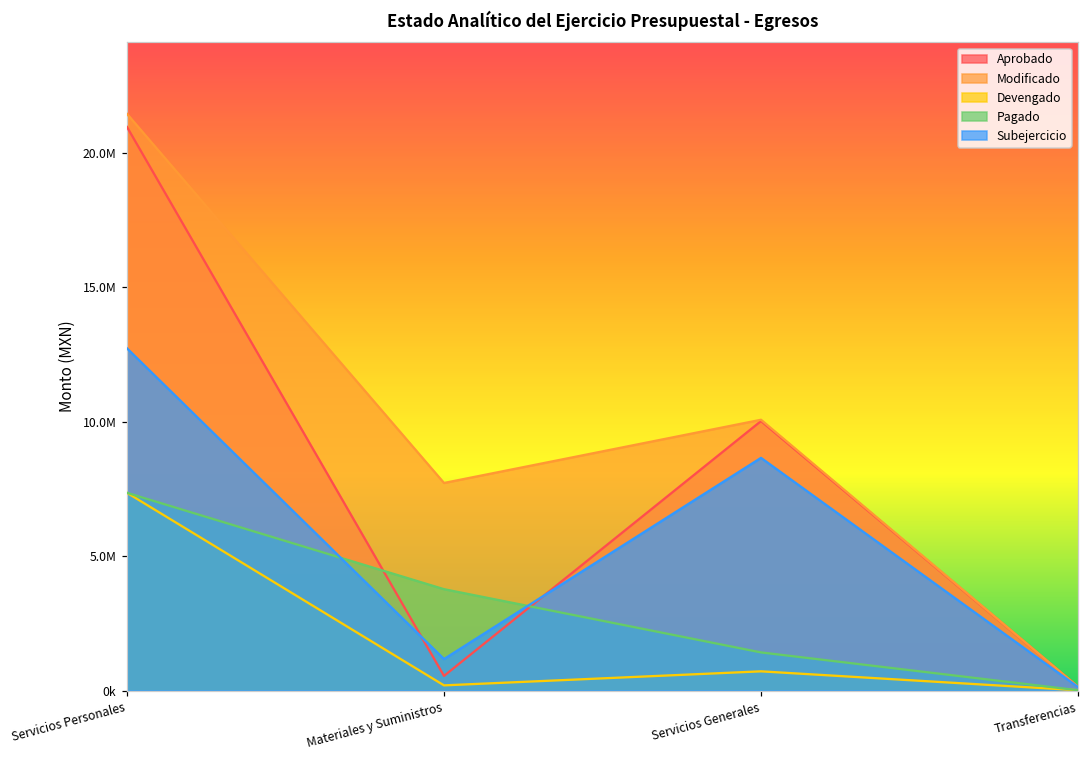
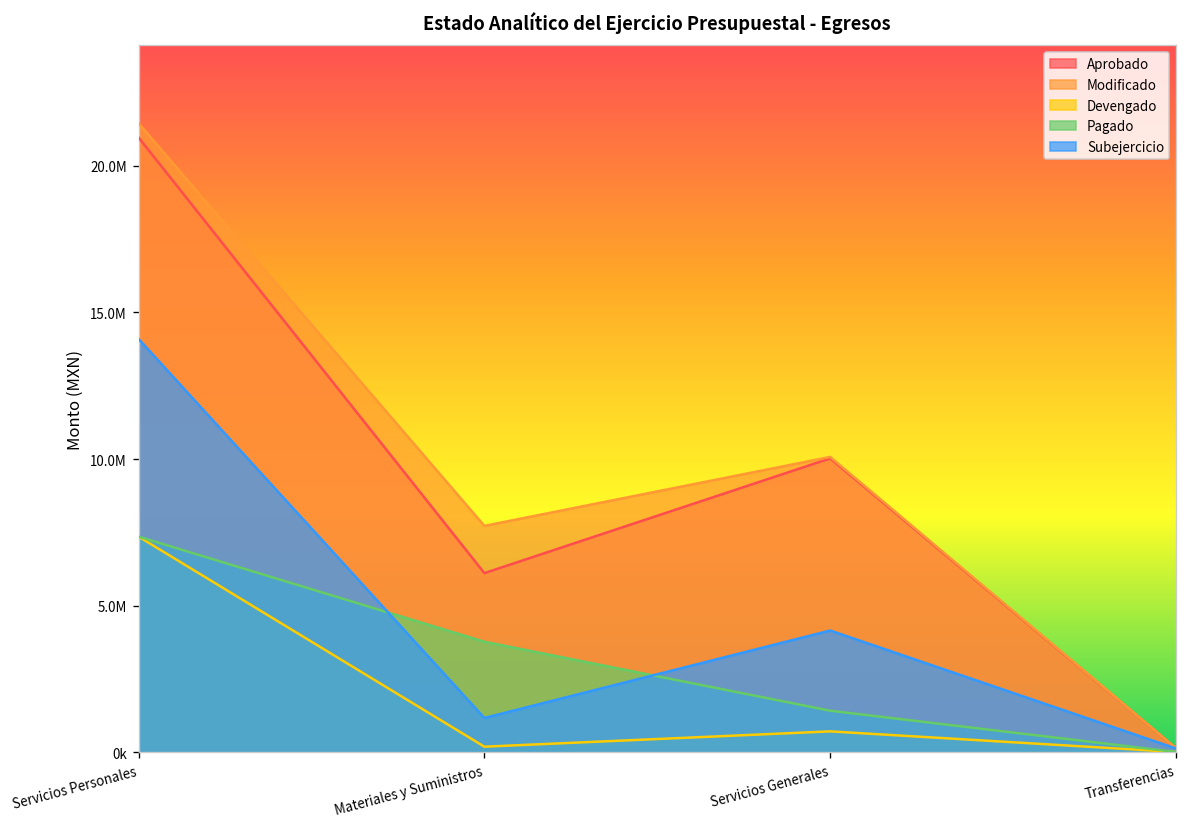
Subejercicio, Servicios Personales: 12700000 -> 14100000
Aprobado, Materiales y Suministros: 500000 -> 6100000
Subejercicio, Servicios Generales: 8700000 -> 4200000
